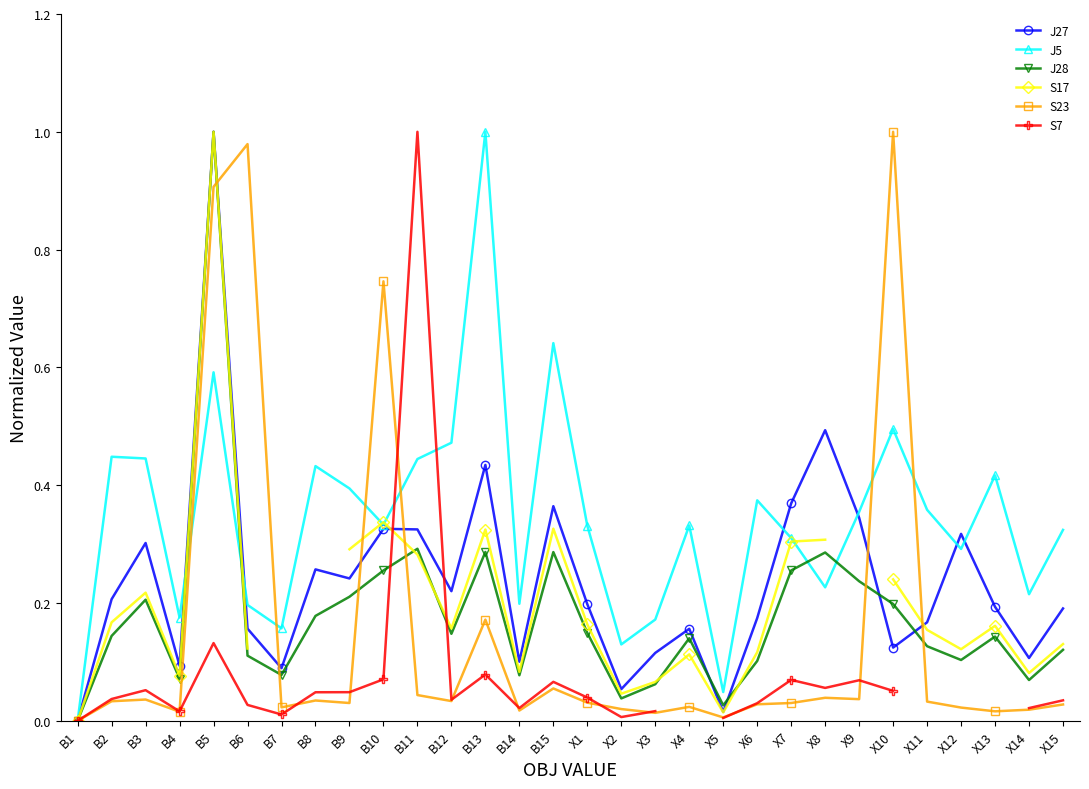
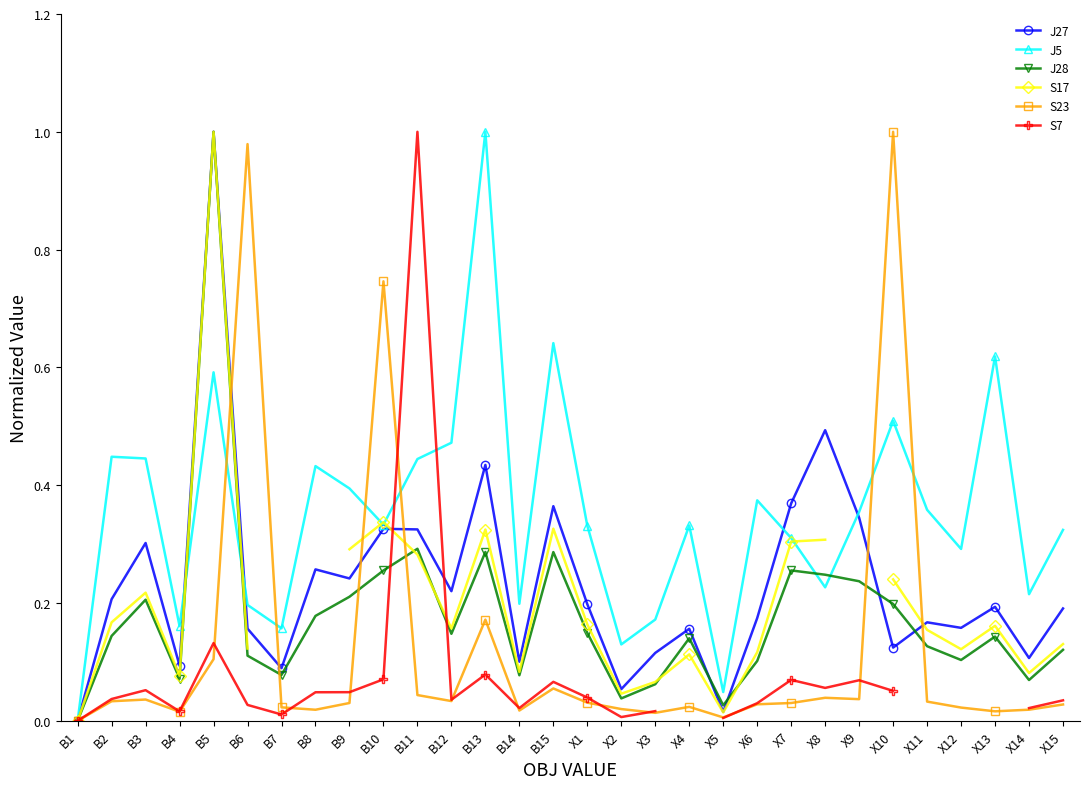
J5, B4: 0.18 -> 0.16
S23, B5: 0.91 -> 0.10
S23, B8: 0.03 -> 0.02
J28, X8: 0.29 -> 0.25
J5, X10: 0.50 -> 0.51
J27, X12: 0.32 -> 0.16
J5, X13: 0.42 -> 0.62
